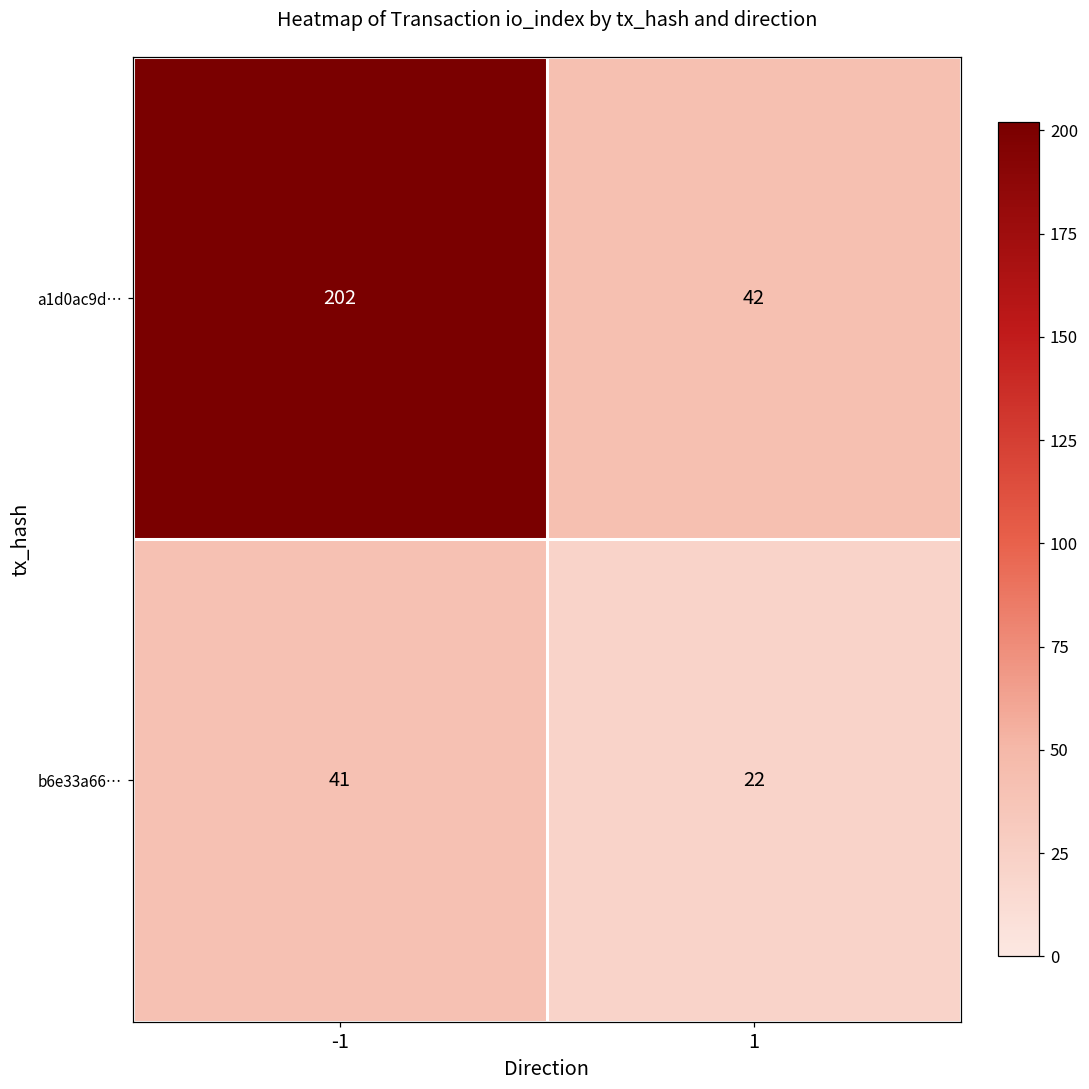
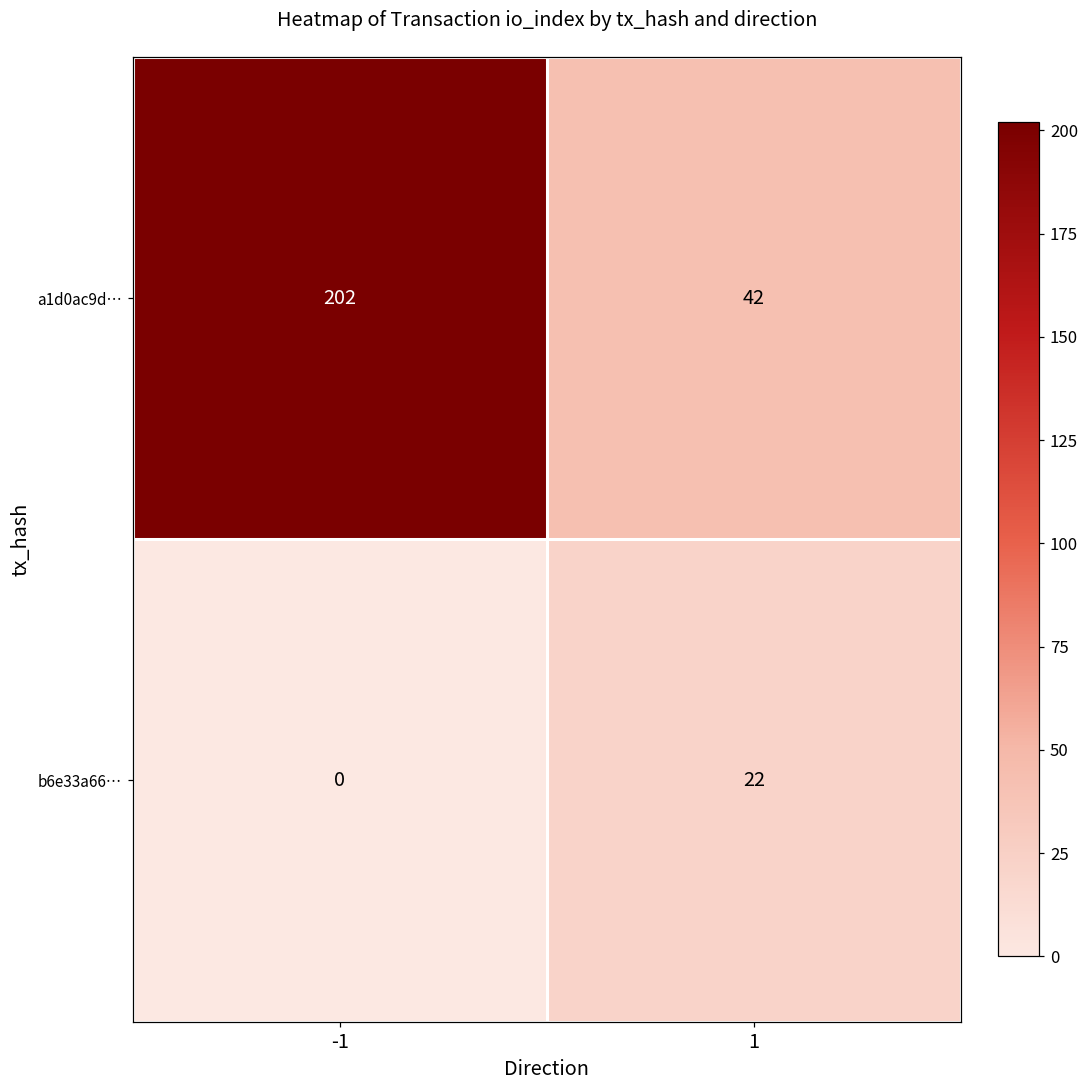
b6e33a66…, -1: 41 -> 0
